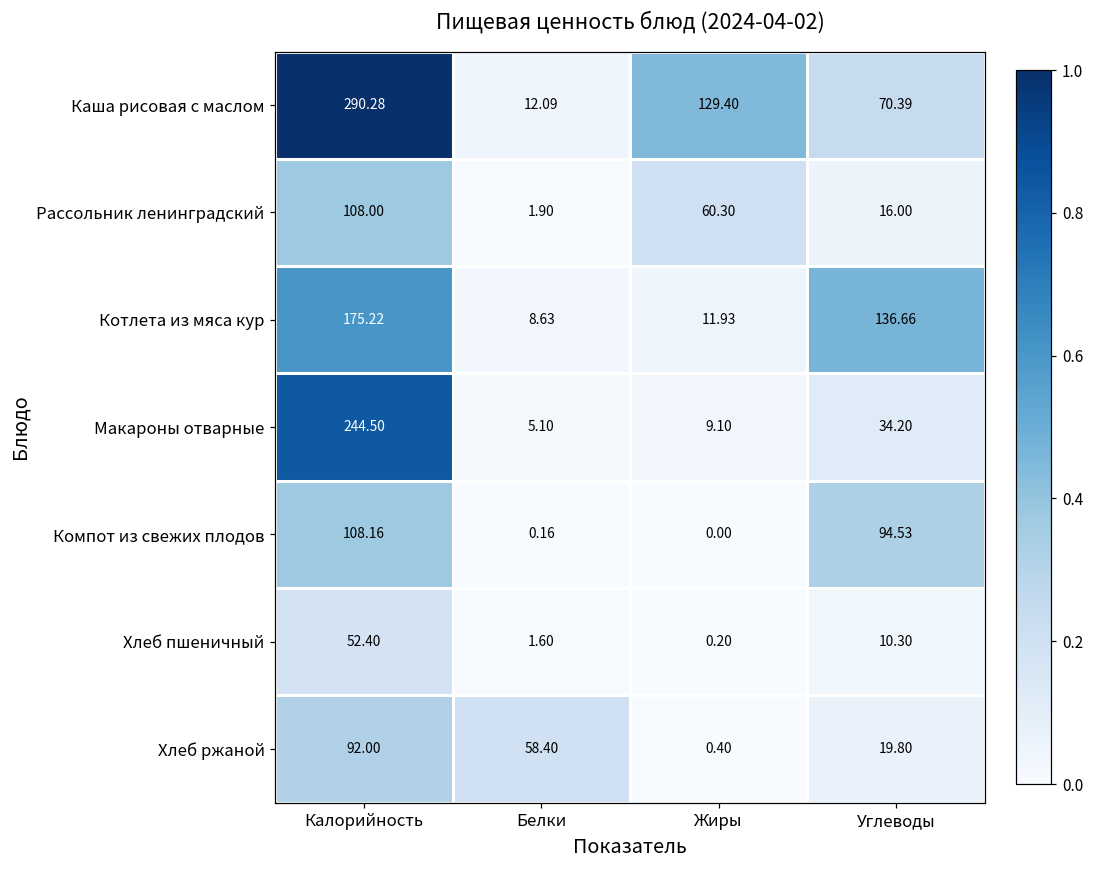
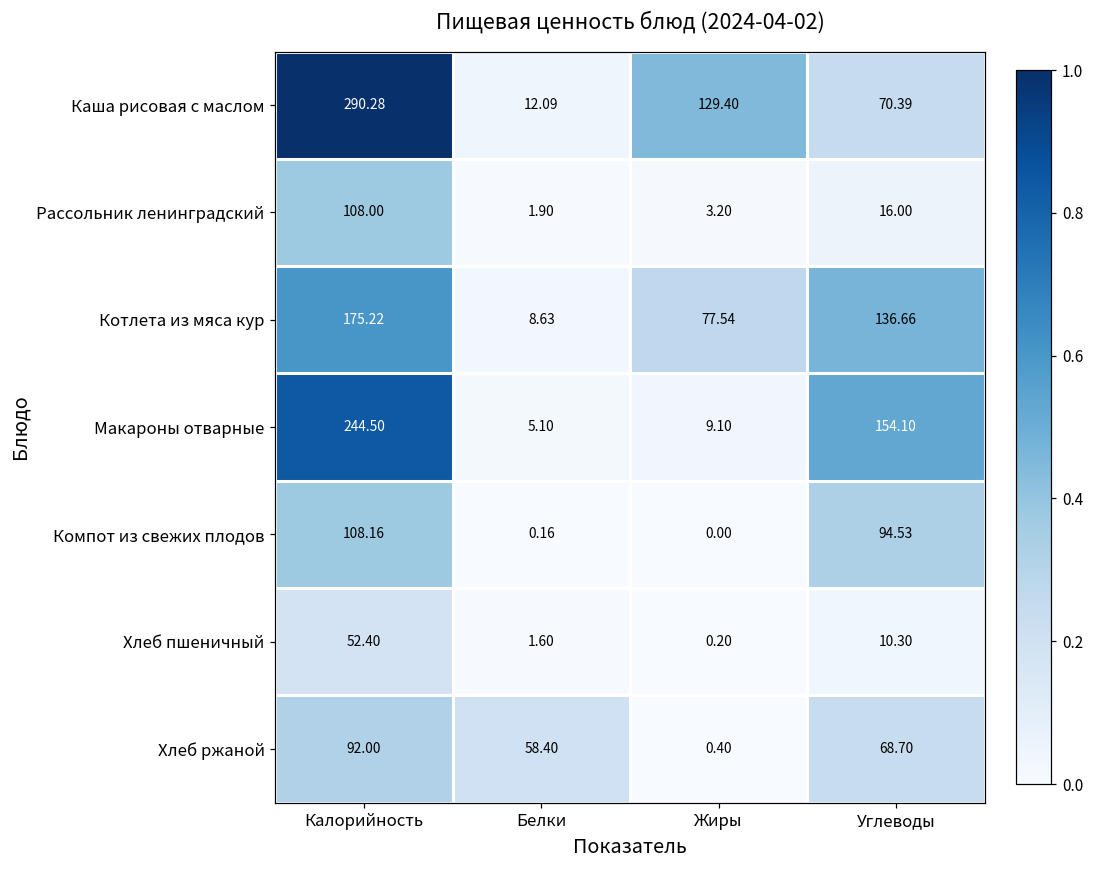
Рассольник ленинградский, Жиры: 60.30 -> 3.20
Котлета из мяса кур, Жиры: 11.93 -> 77.54
Макароны отварные, Углеводы: 34.20 -> 154.10
Хлеб ржаной, Углеводы: 19.80 -> 68.70
